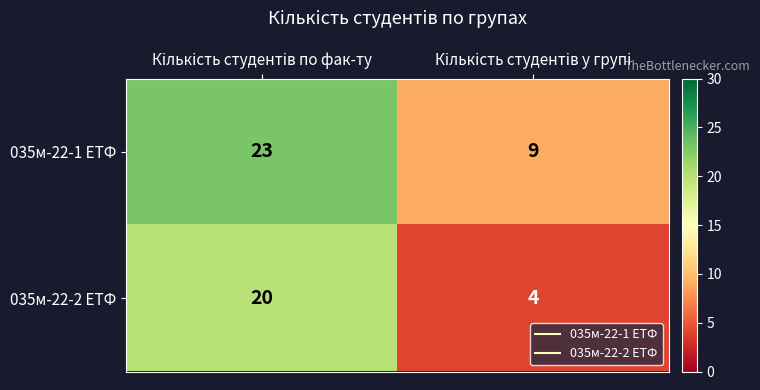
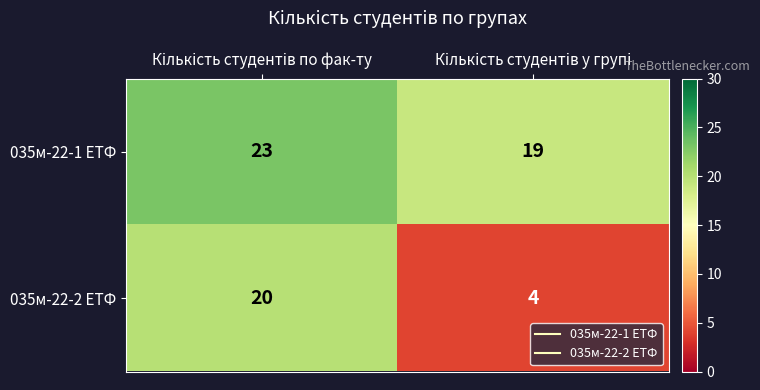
035м-22-1 ЕТФ, Кількість студентів у групі: 9 -> 19
